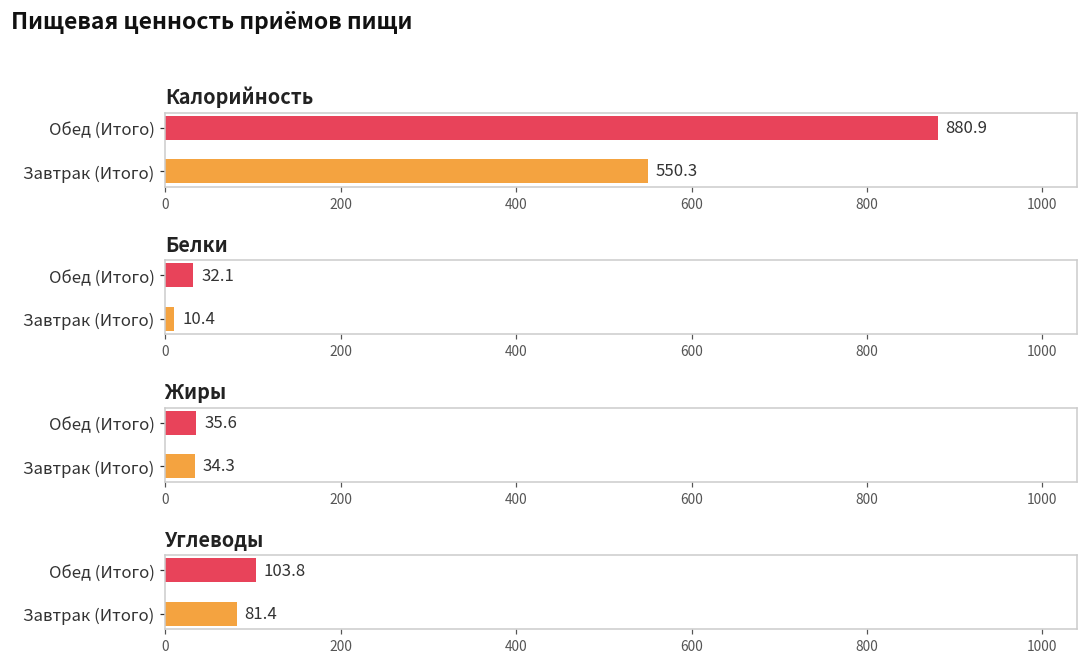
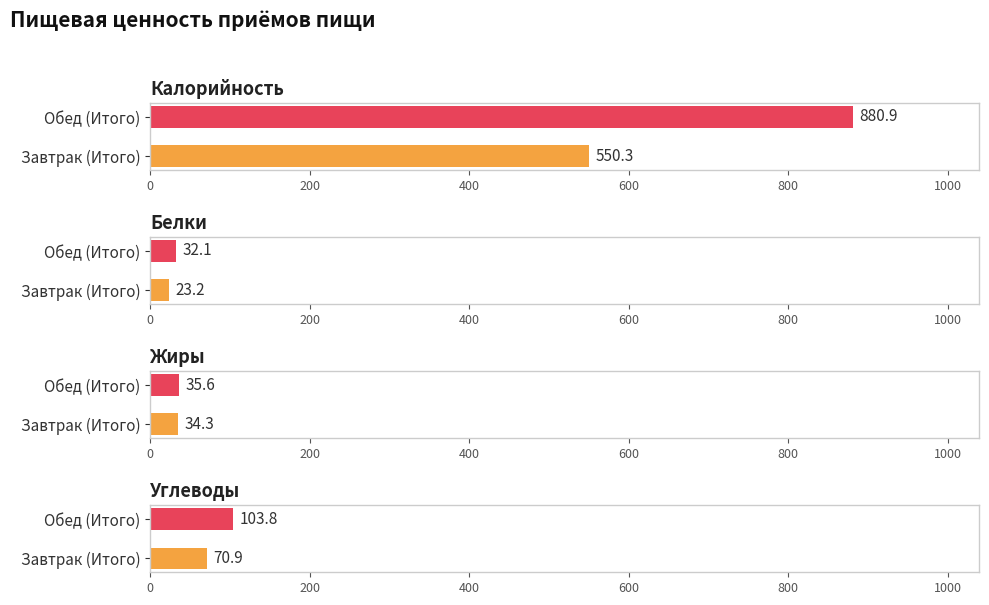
Белки, Завтрак (Итого): 10.4 -> 23.2
Углеводы, Завтрак (Итого): 81.4 -> 70.9
